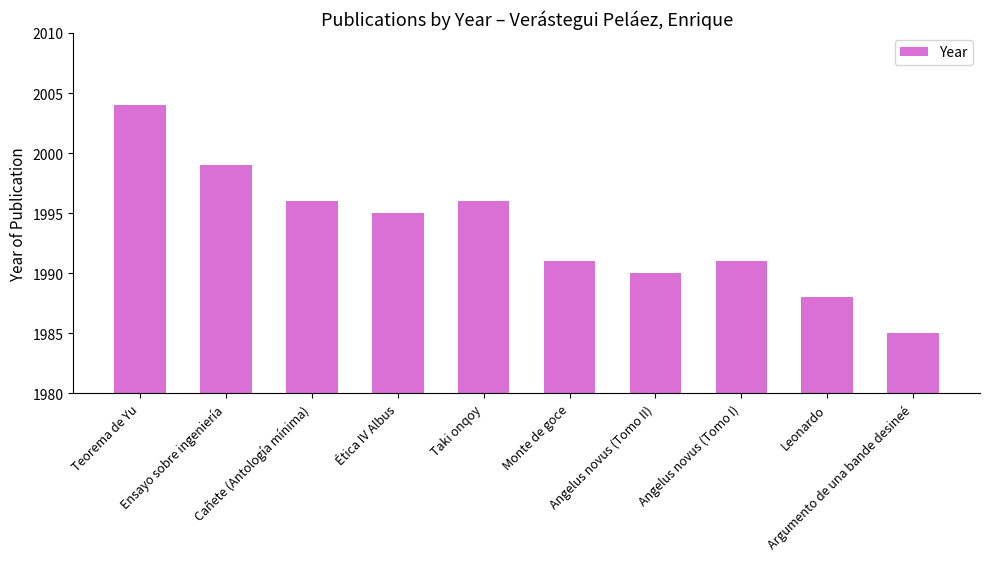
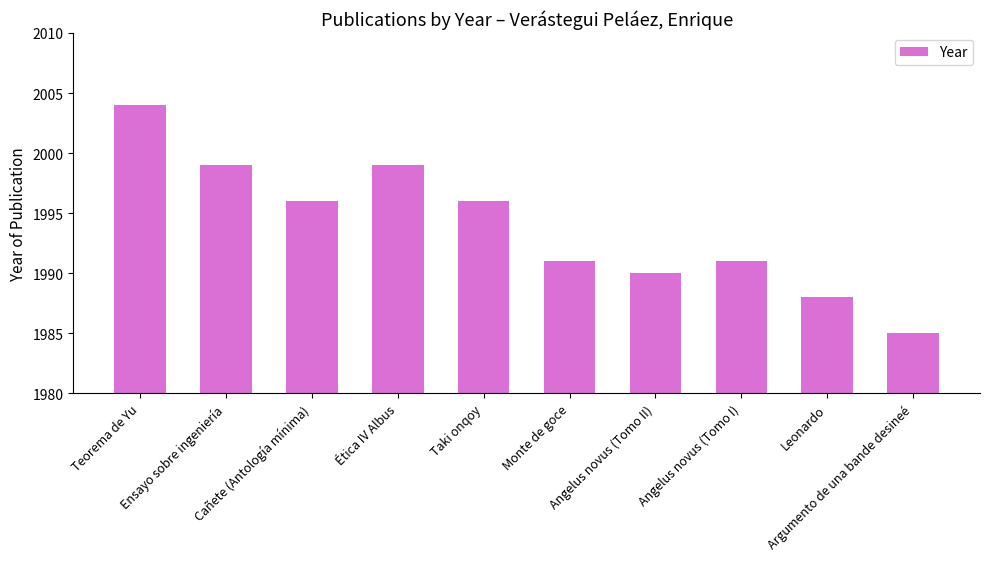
Ética IV Albus: 1995 -> 1999
